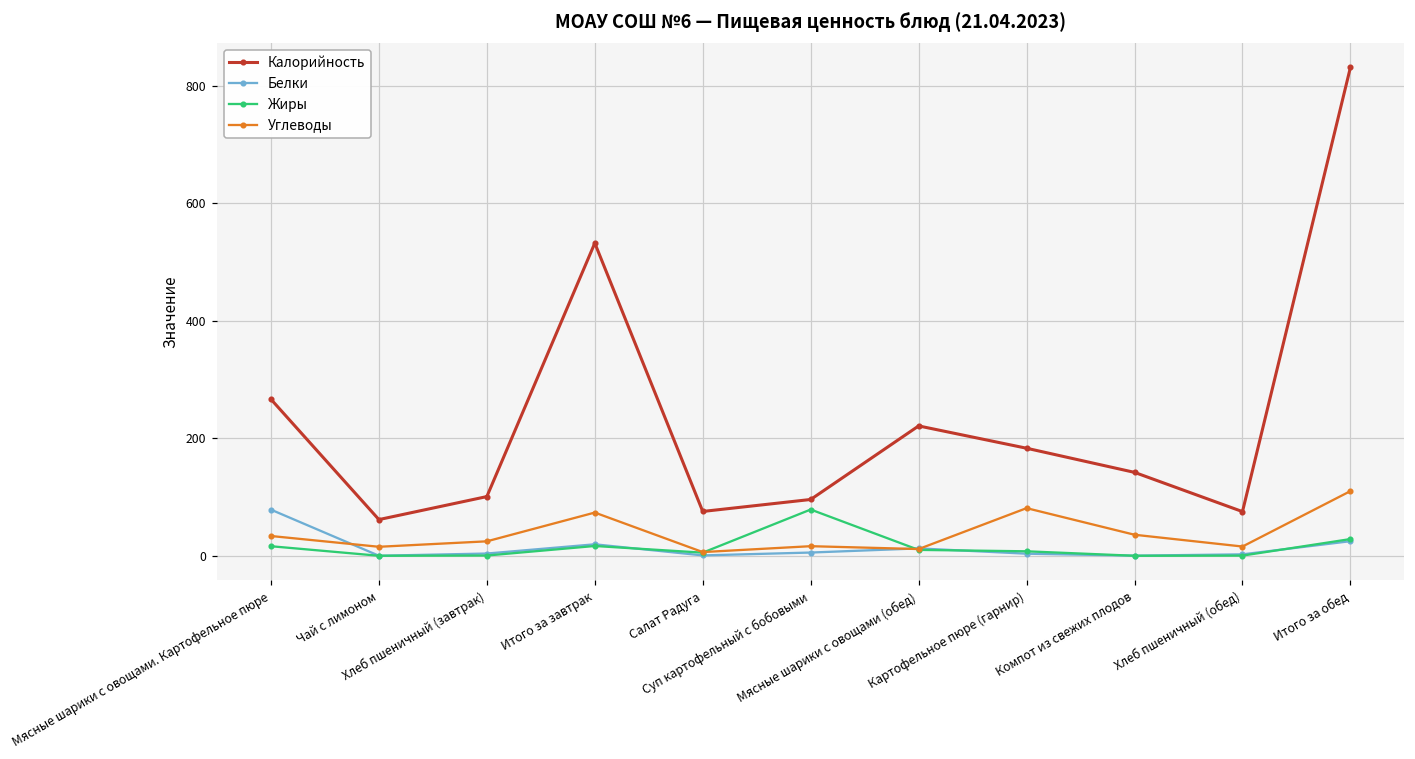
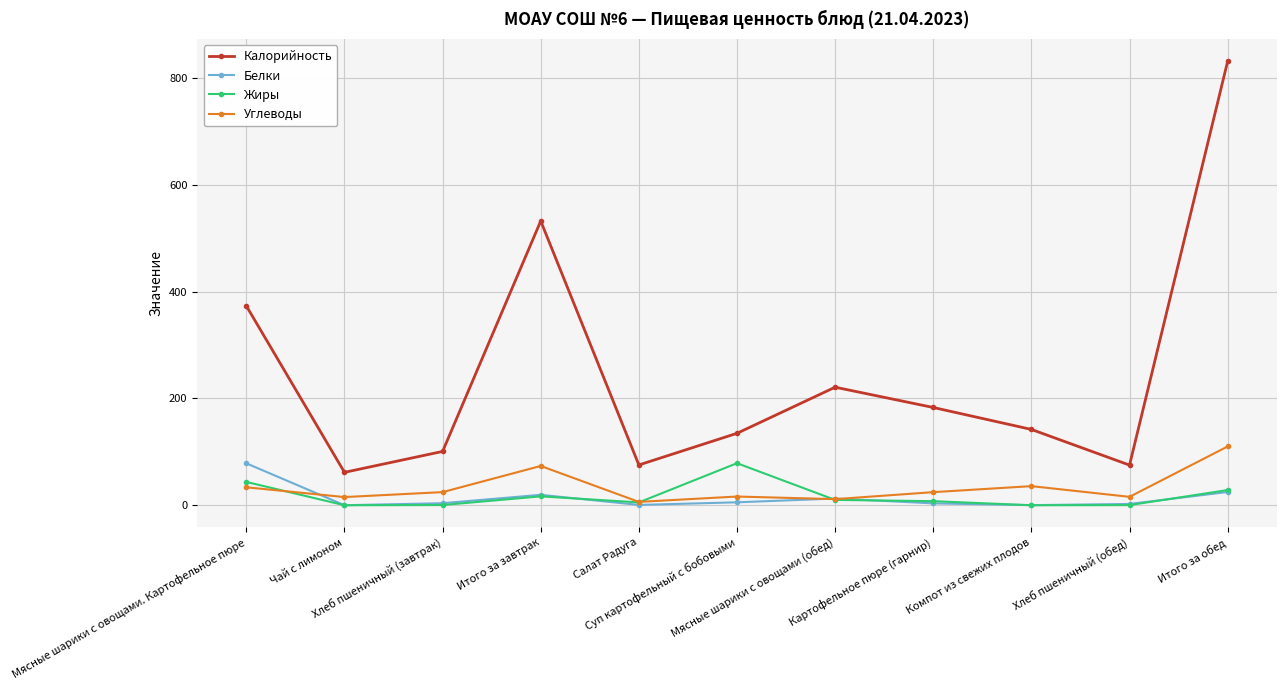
Калорийность, Мясные шарики с овощами. Картофельное пюре: 270 -> 370
Жиры, Мясные шарики с овощами. Картофельное пюре: 20 -> 40
Калорийность, Суп картофельный с бобовыми: 100 -> 130
Углеводы, Картофельное пюре (гарнир): 80 -> 20
